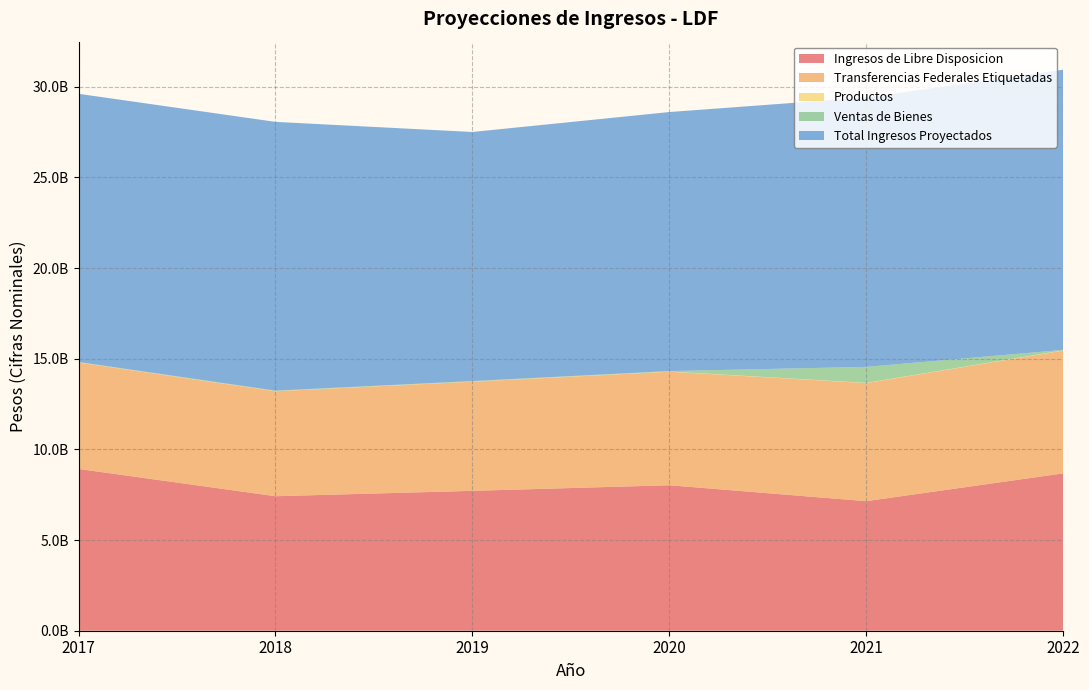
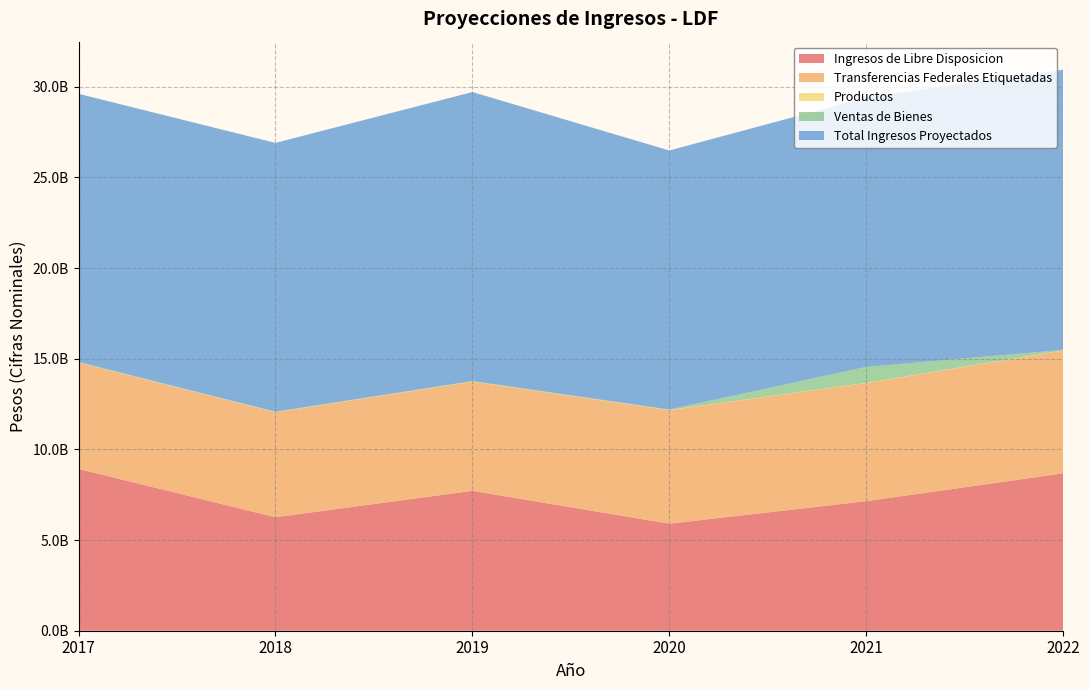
Ingresos de Libre Disposicion, 2018: 7400000000 -> 6300000000
Total Ingresos Proyectados, 2019: 13700000000 -> 15900000000
Ingresos de Libre Disposicion, 2020: 8000000000 -> 5900000000
